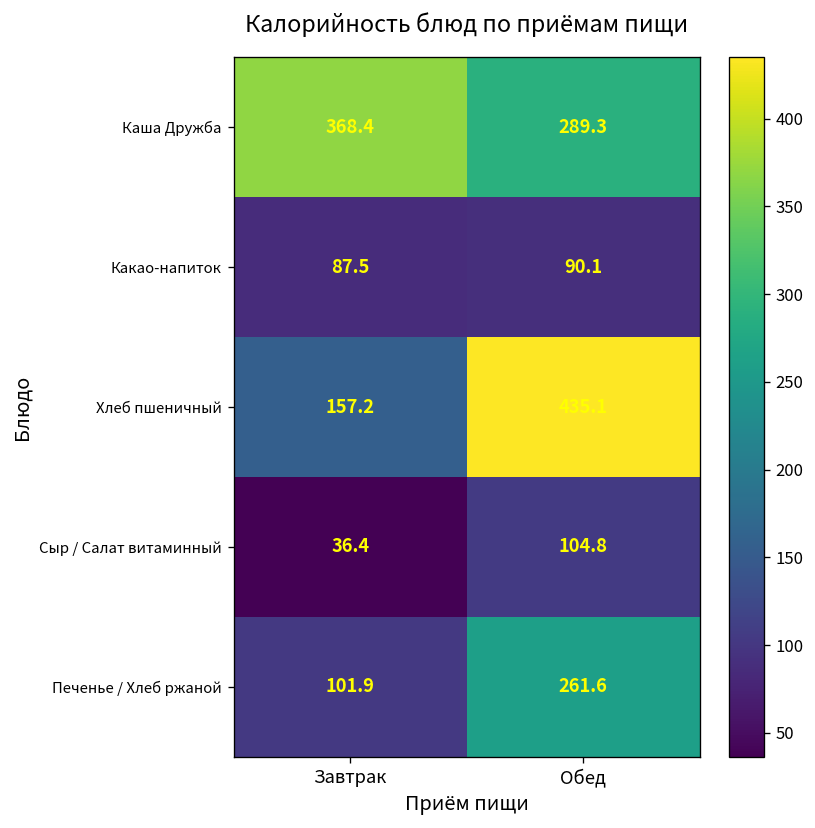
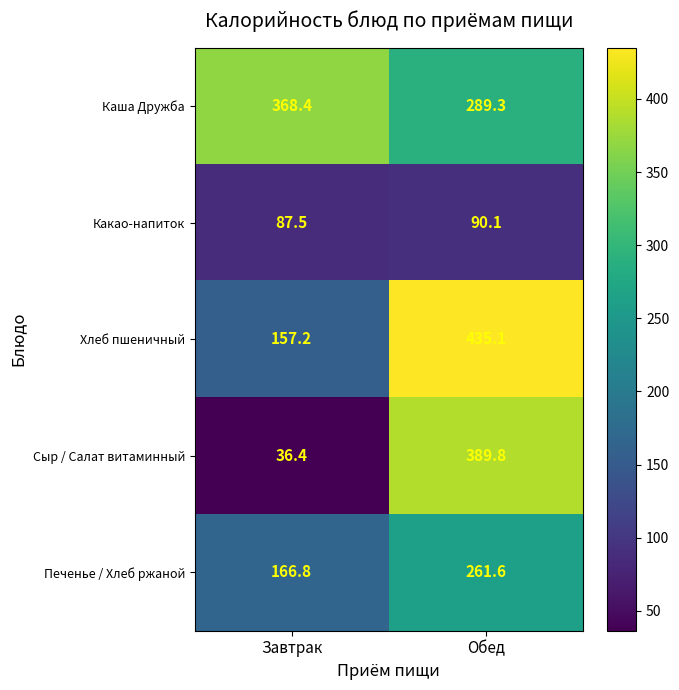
Сыр / Салат витаминный, Обед: 104.8 -> 389.8
Печенье / Хлеб ржаной, Завтрак: 101.9 -> 166.8
